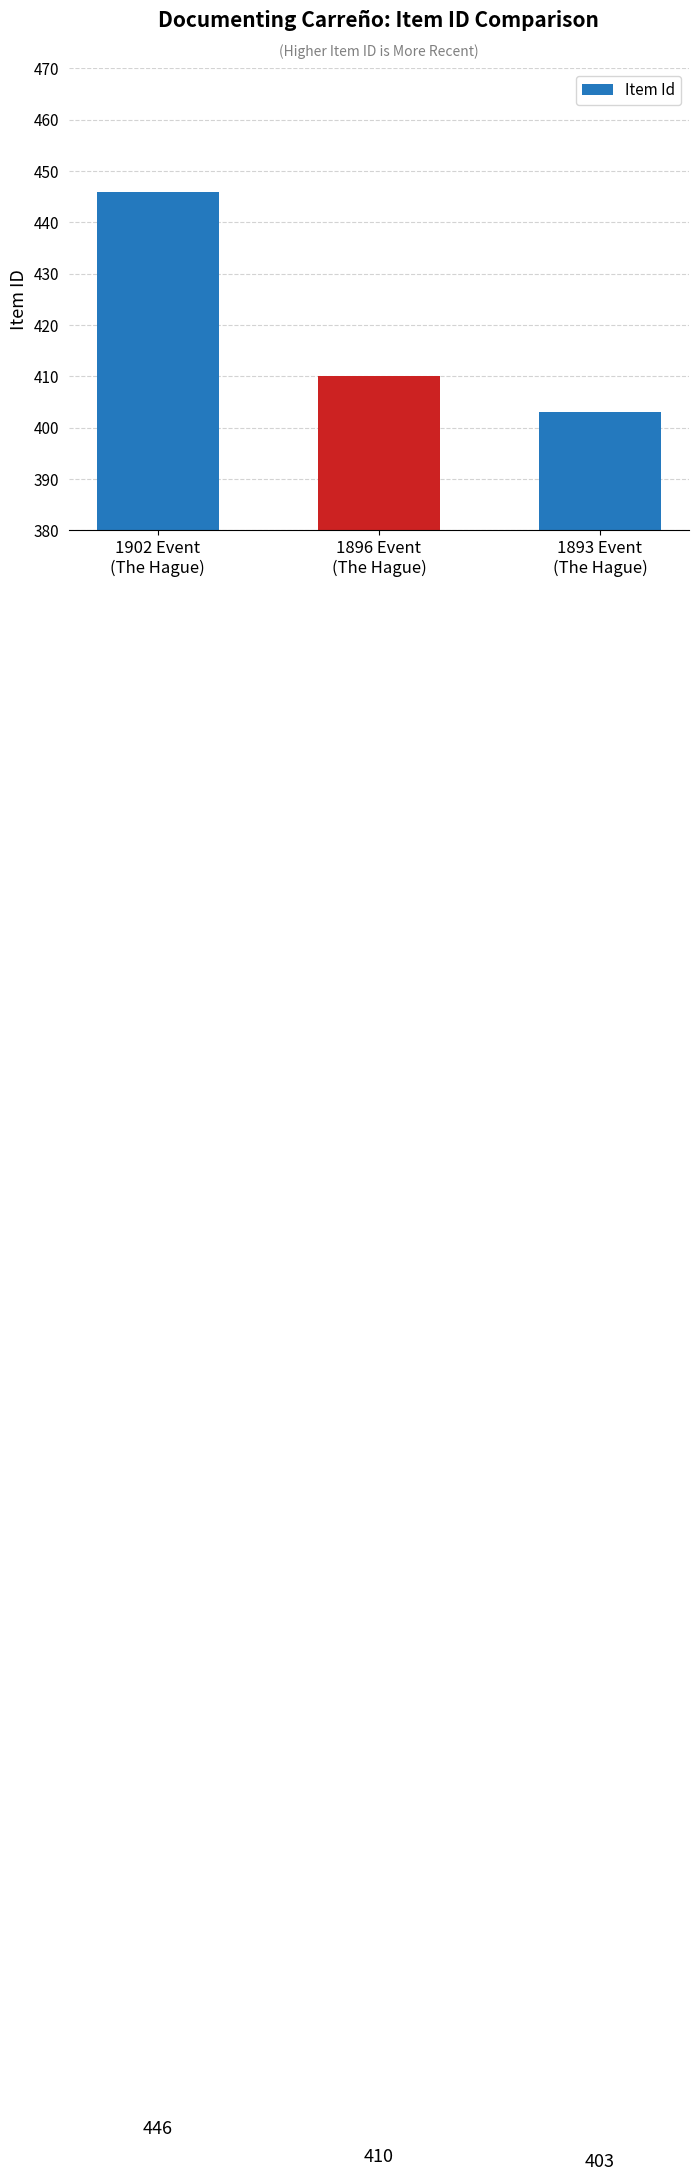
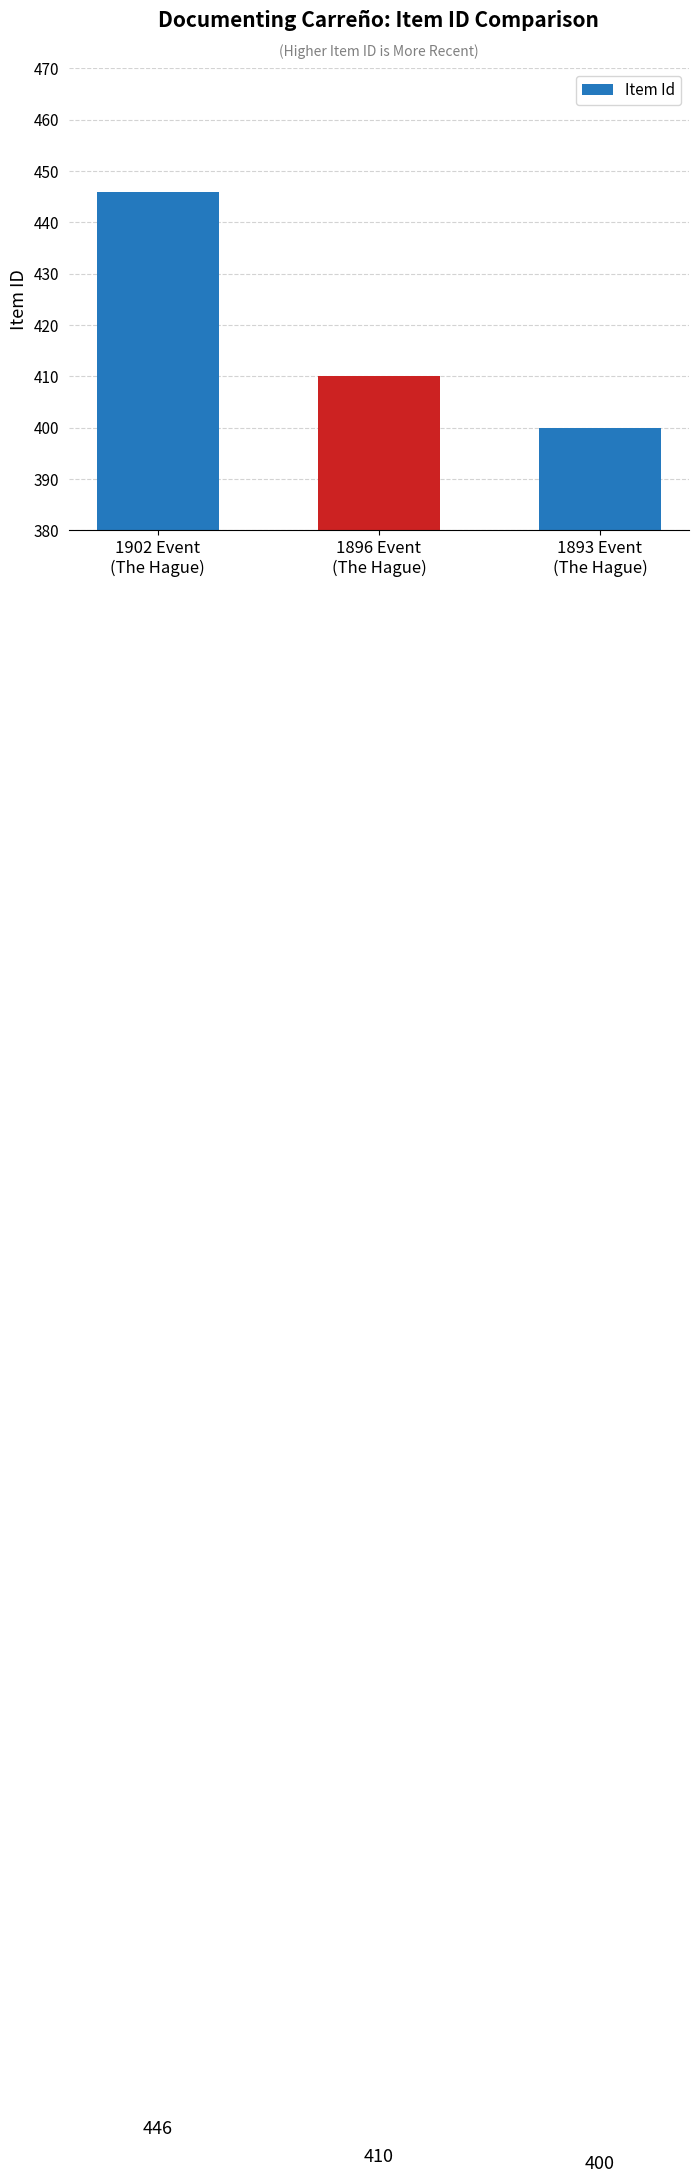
1893 Event (The Hague): 403 -> 400
